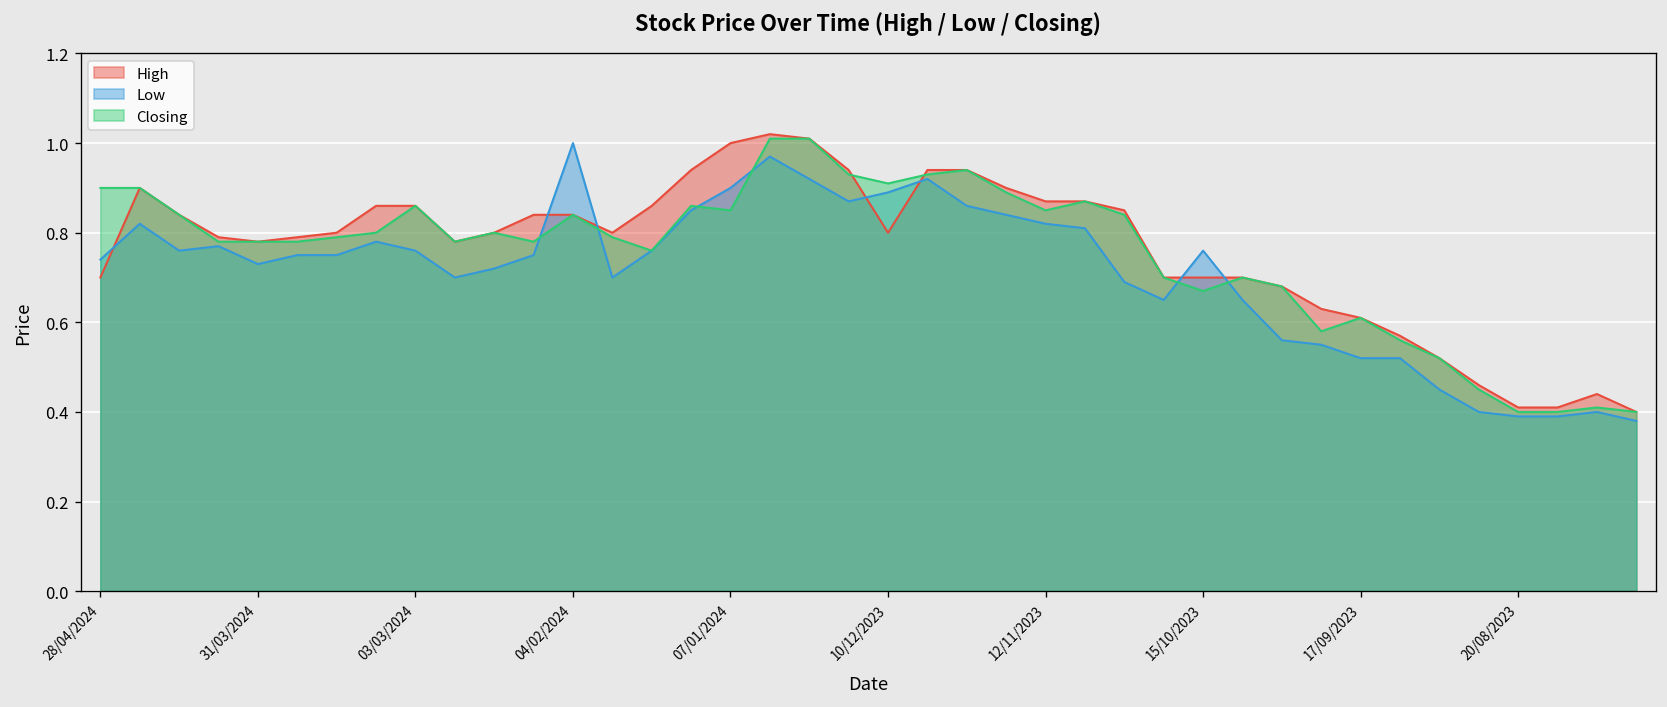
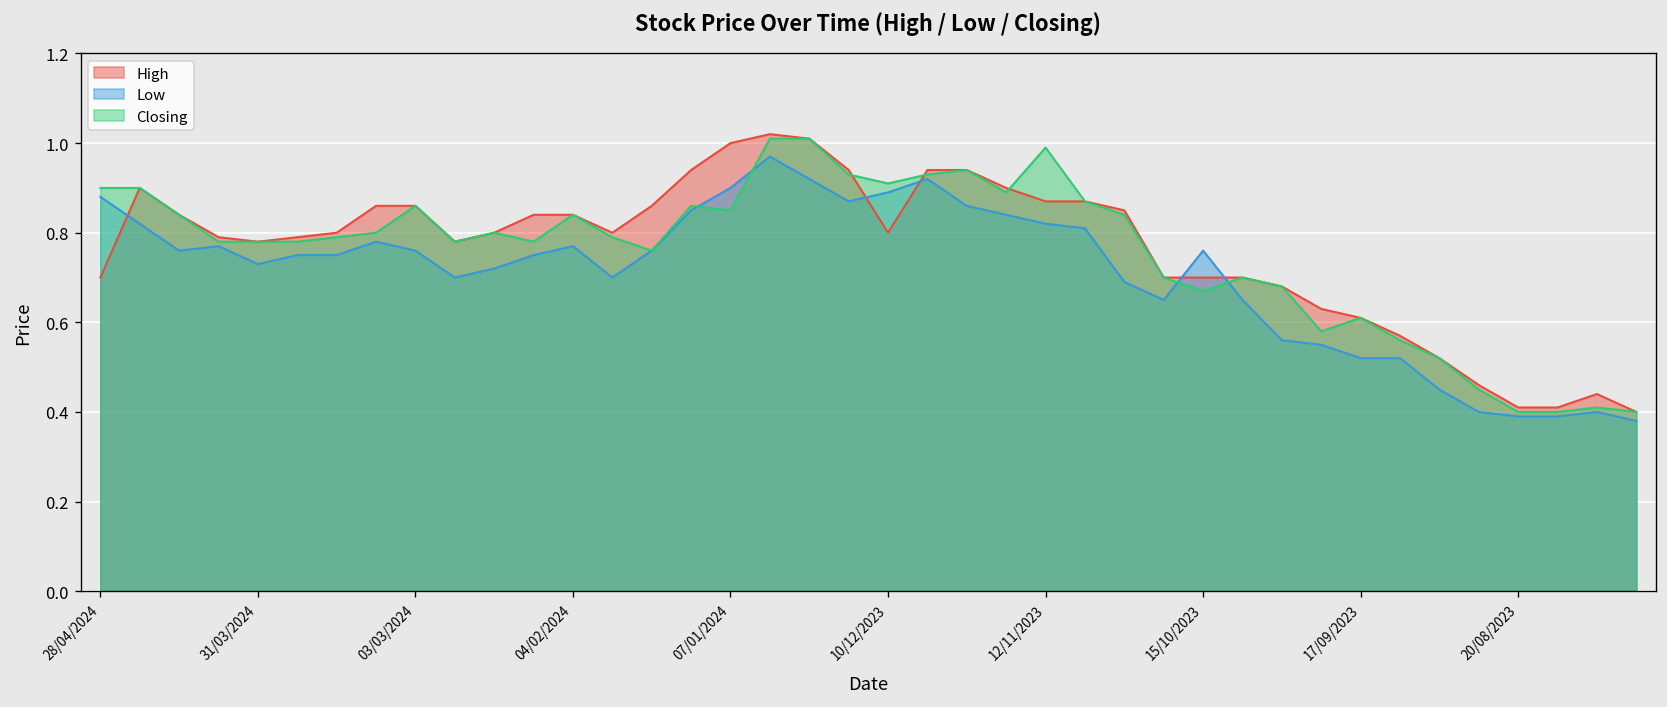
Low, 28/04/2024: 0.74 -> 0.88
Low, 04/02/2024: 1.00 -> 0.77
Closing, 12/11/2023: 0.85 -> 0.99
